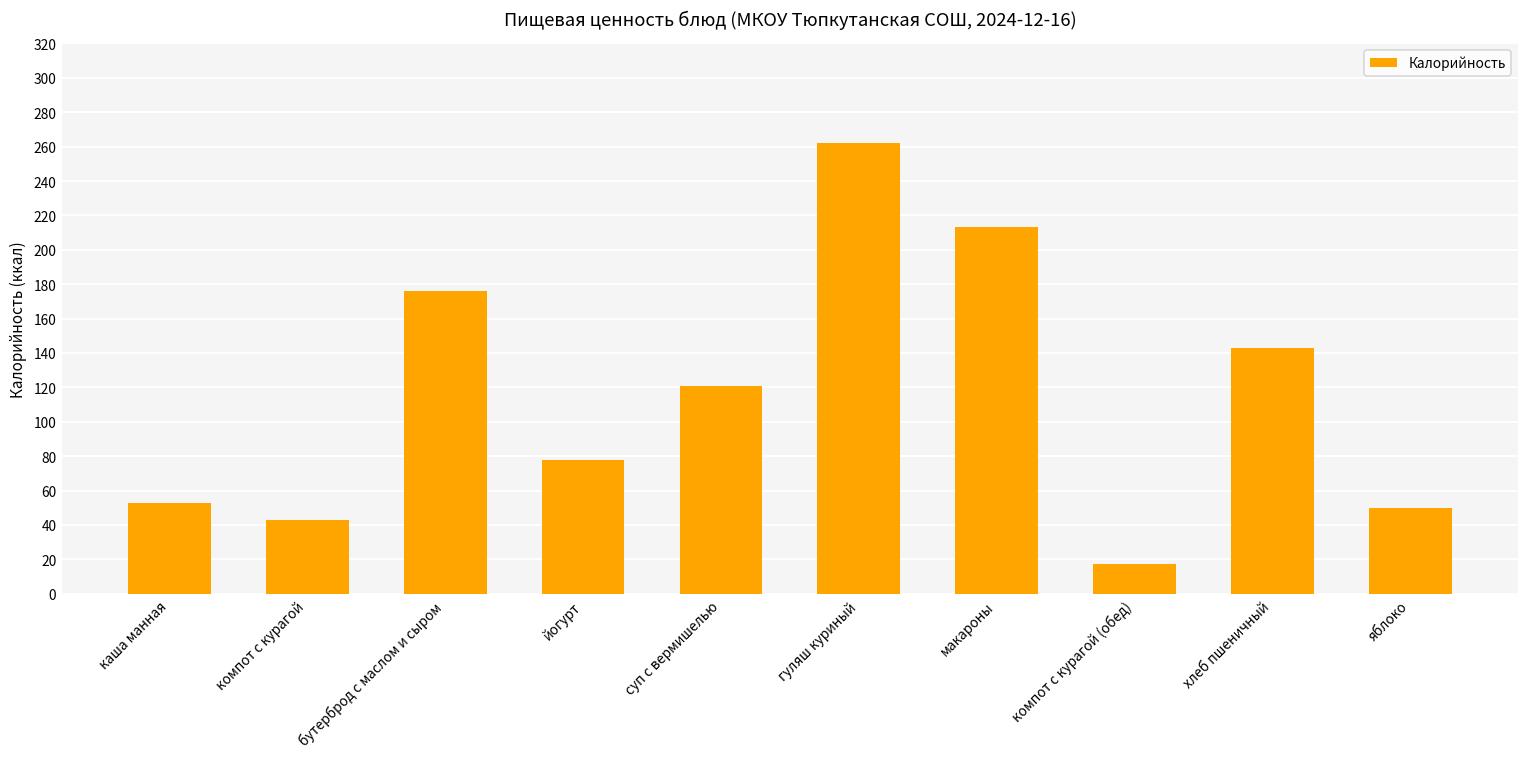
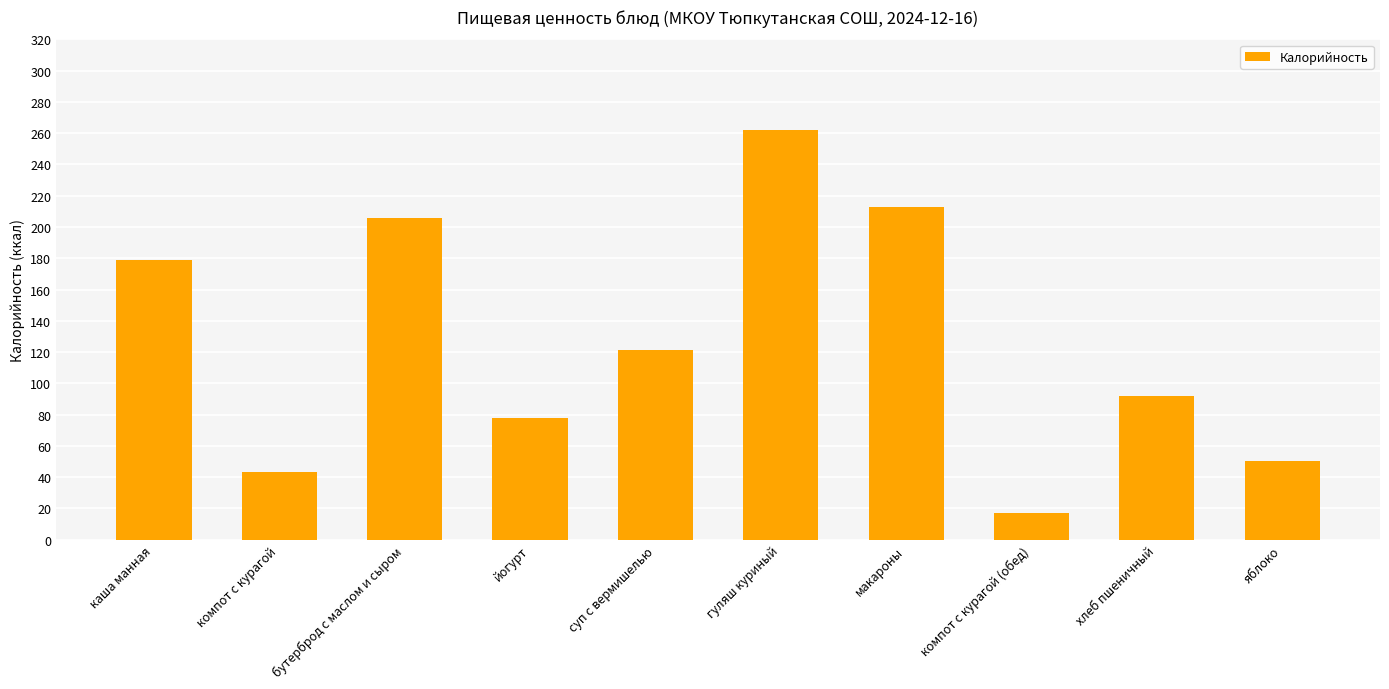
каша манная: 53 -> 179
бутерброд с маслом и сыром: 176 -> 206
хлеб пшеничный: 143 -> 92
